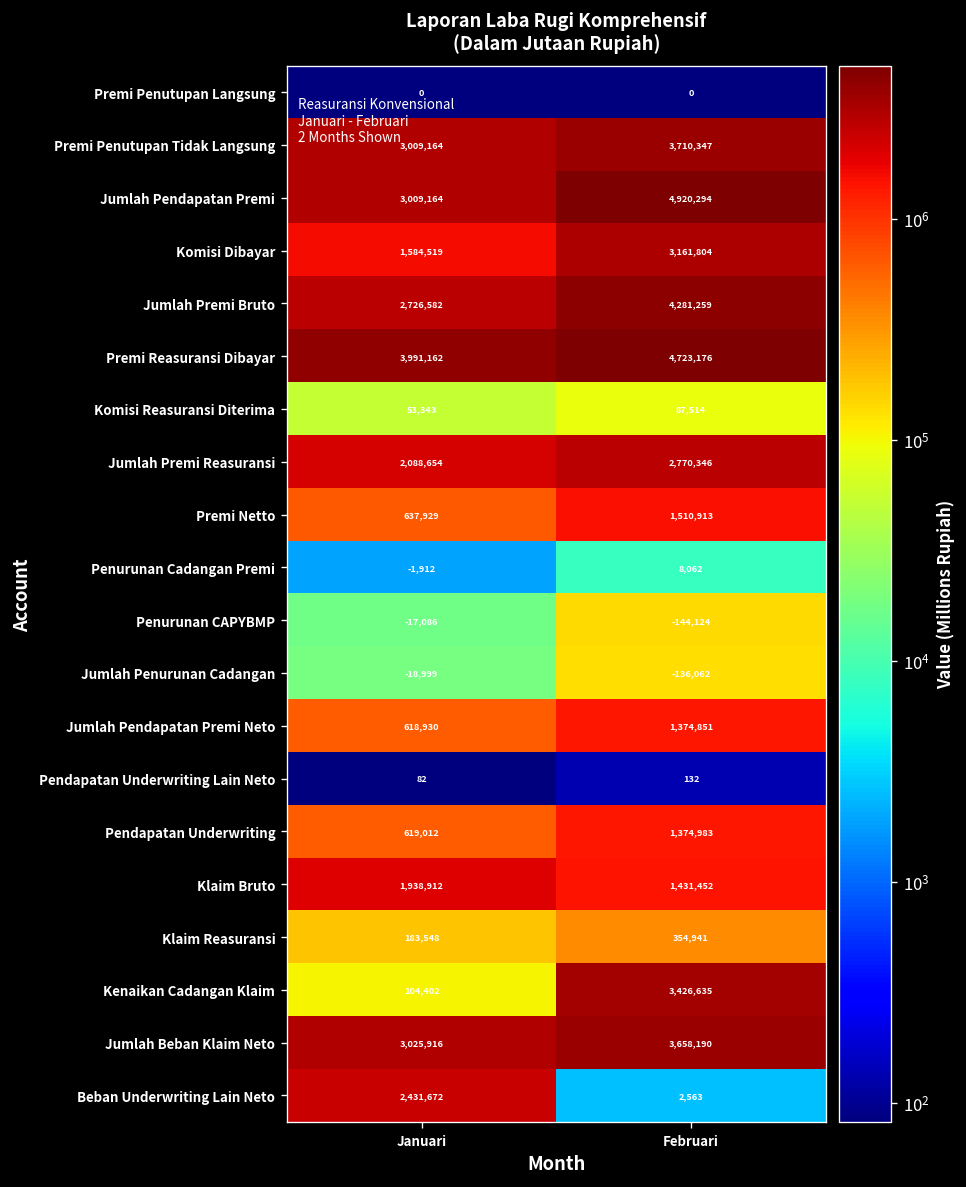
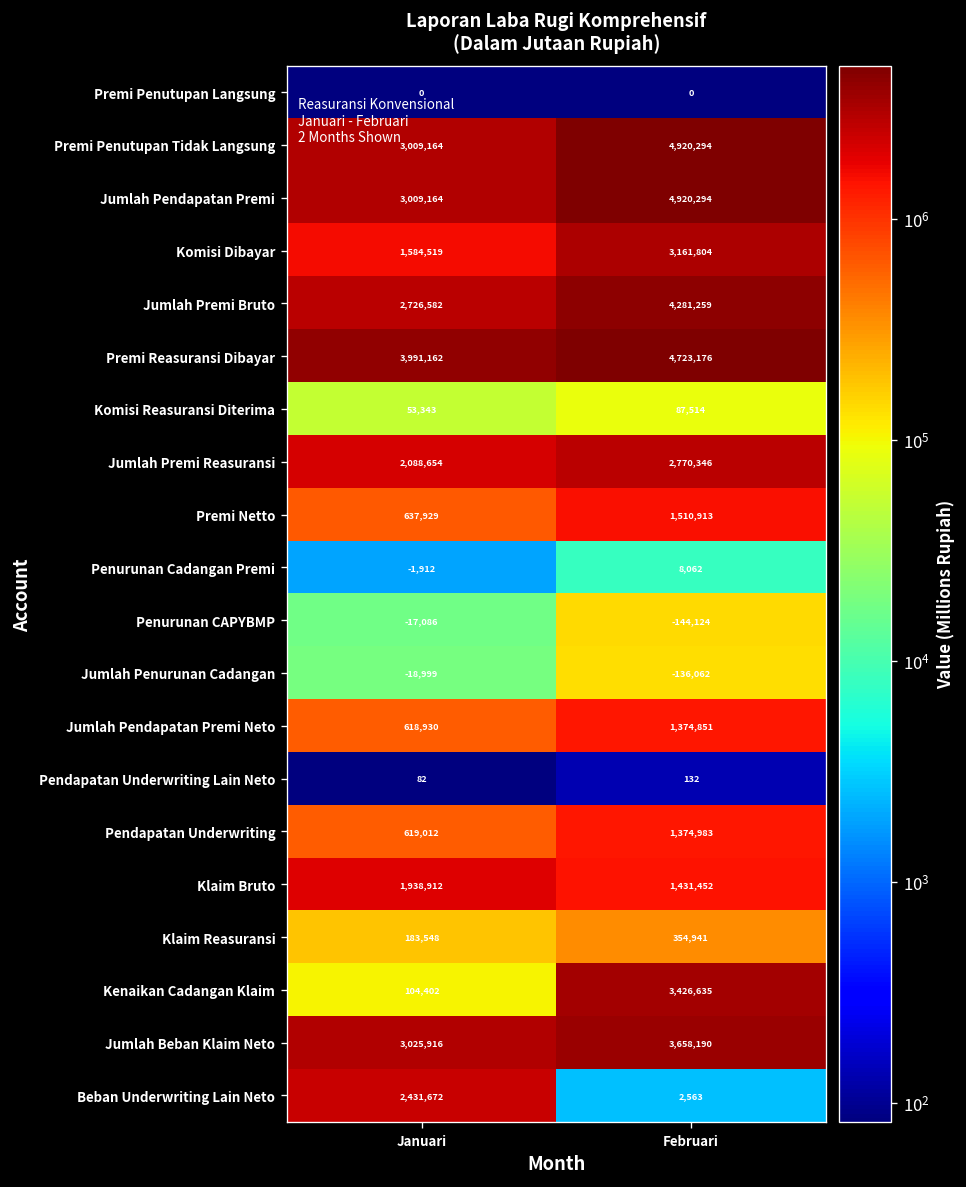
Premi Penutupan Tidak Langsung, Februari: 3,710,347 -> 4,920,294
